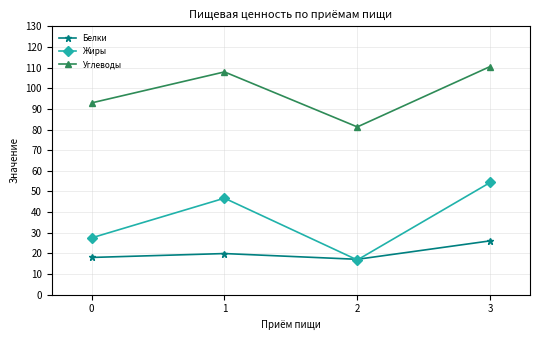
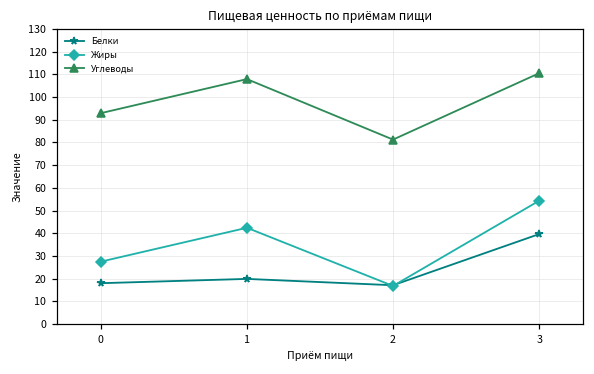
Жиры, 1: 47 -> 42
Белки, 3: 26 -> 40
